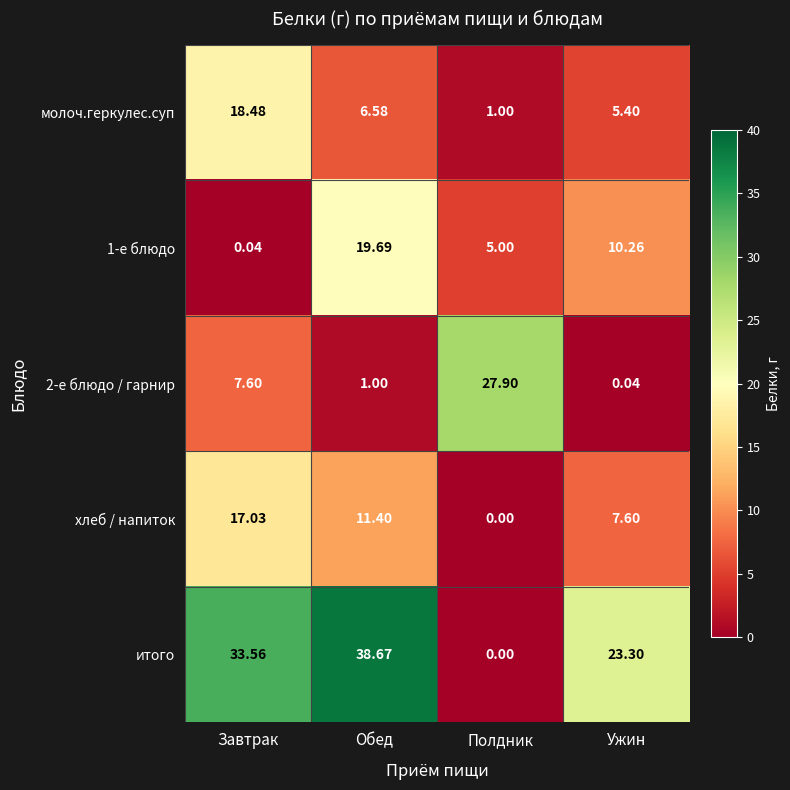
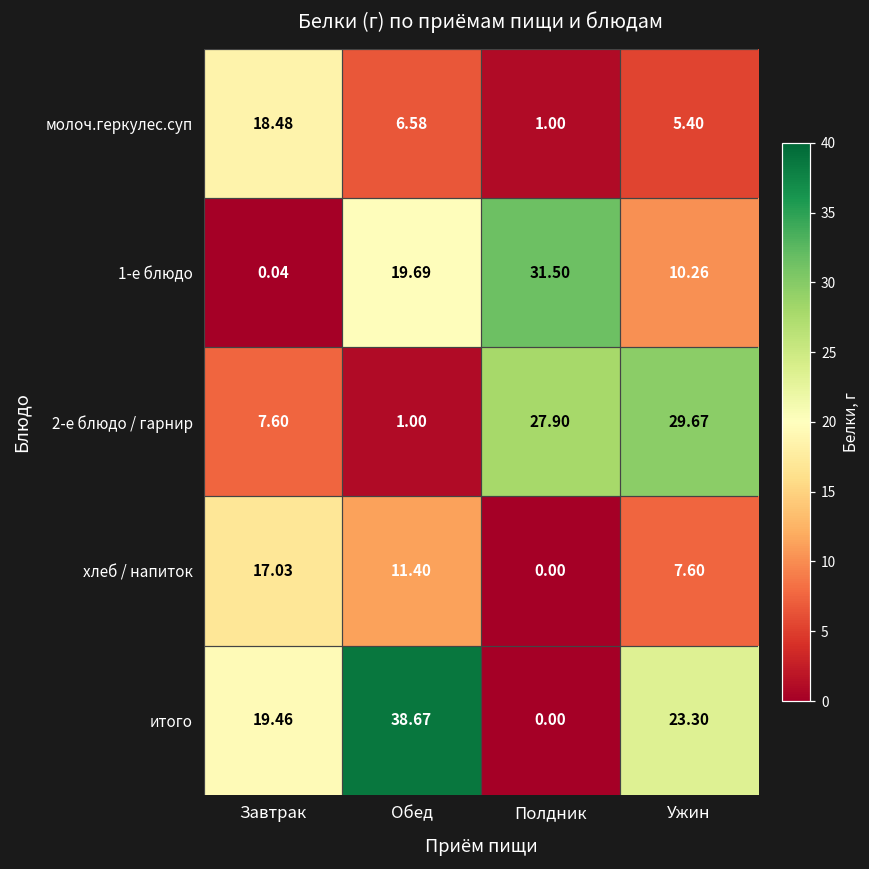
1-е блюдо, Полдник: 5.00 -> 31.50
2-е блюдо / гарнир, Ужин: 0.04 -> 29.67
итого, Завтрак: 33.56 -> 19.46
